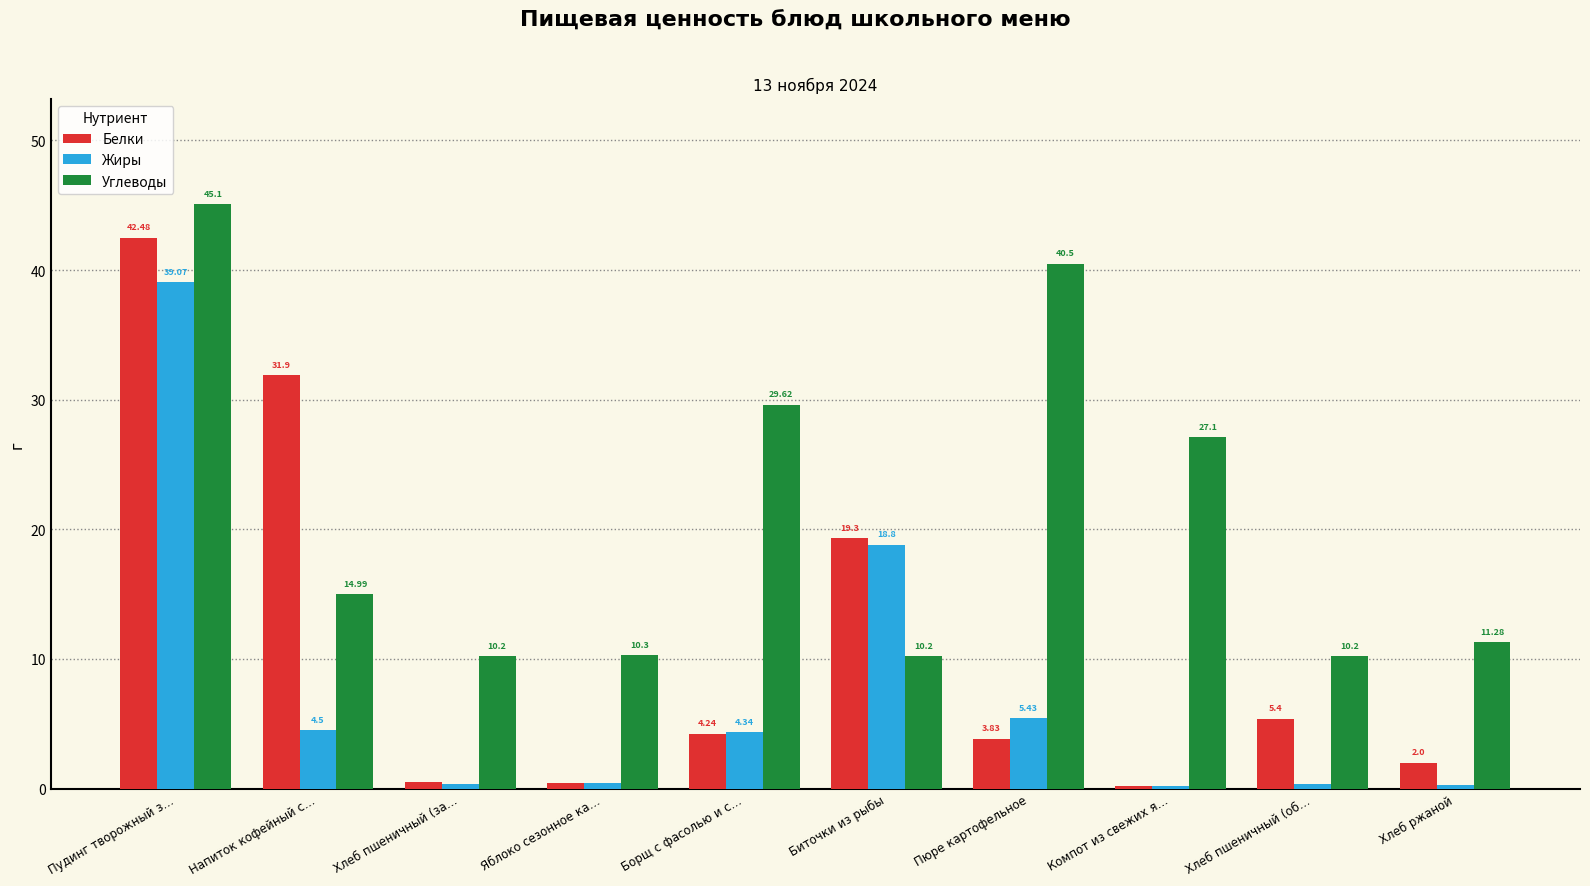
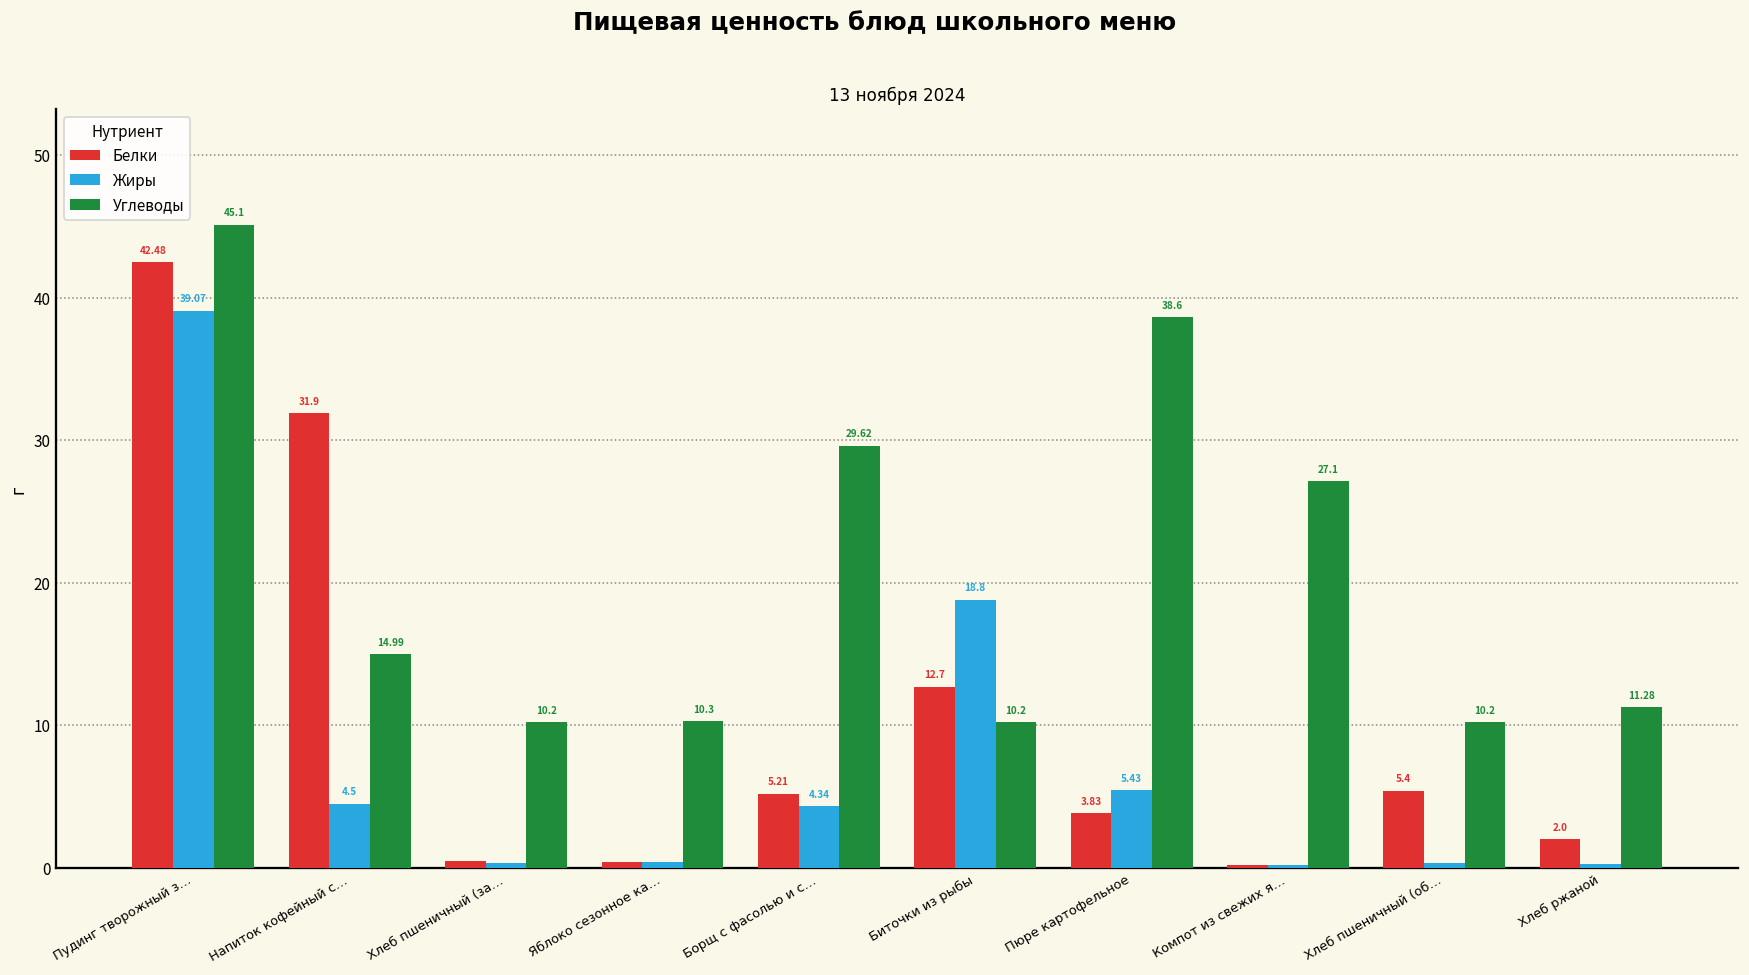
Белки, Борщ с фасолью и с…: 4.24 -> 5.21
Белки, Биточки из рыбы: 19.3 -> 12.7
Углеводы, Пюре картофельное: 40.5 -> 38.6
